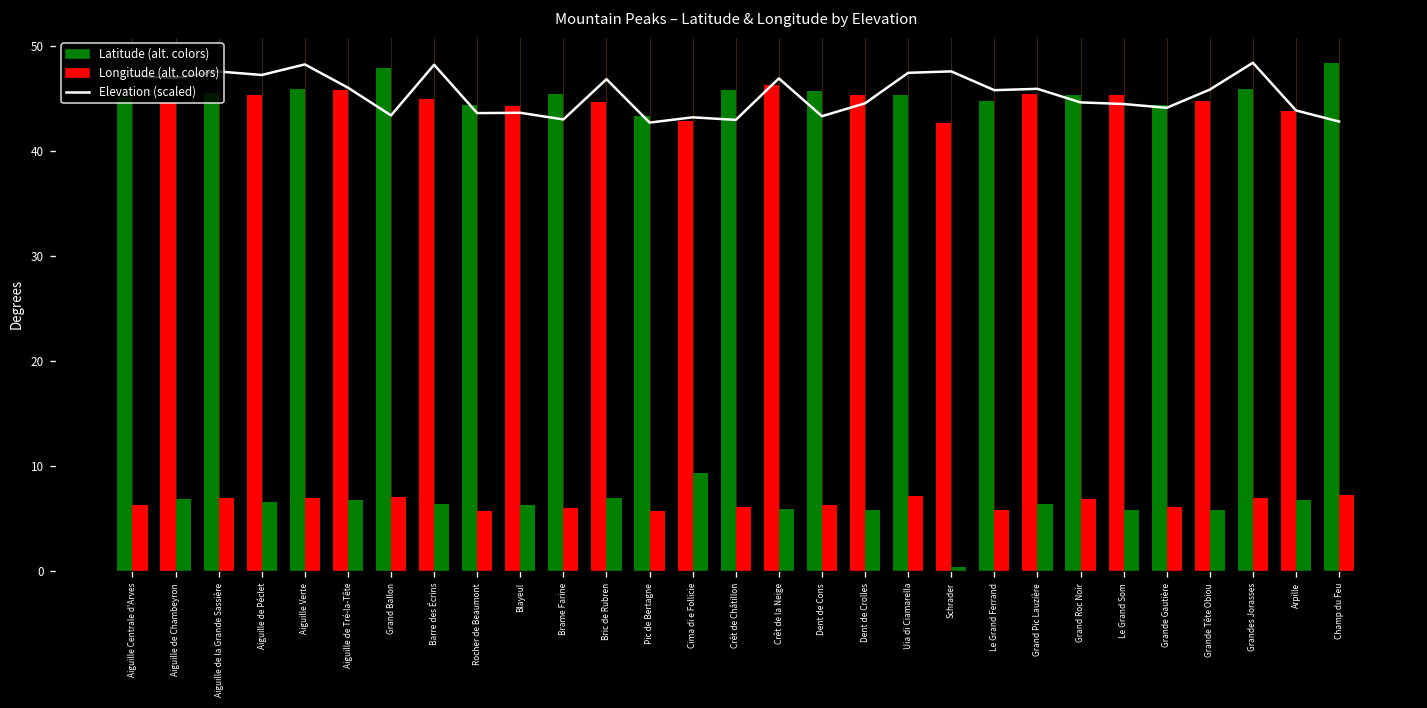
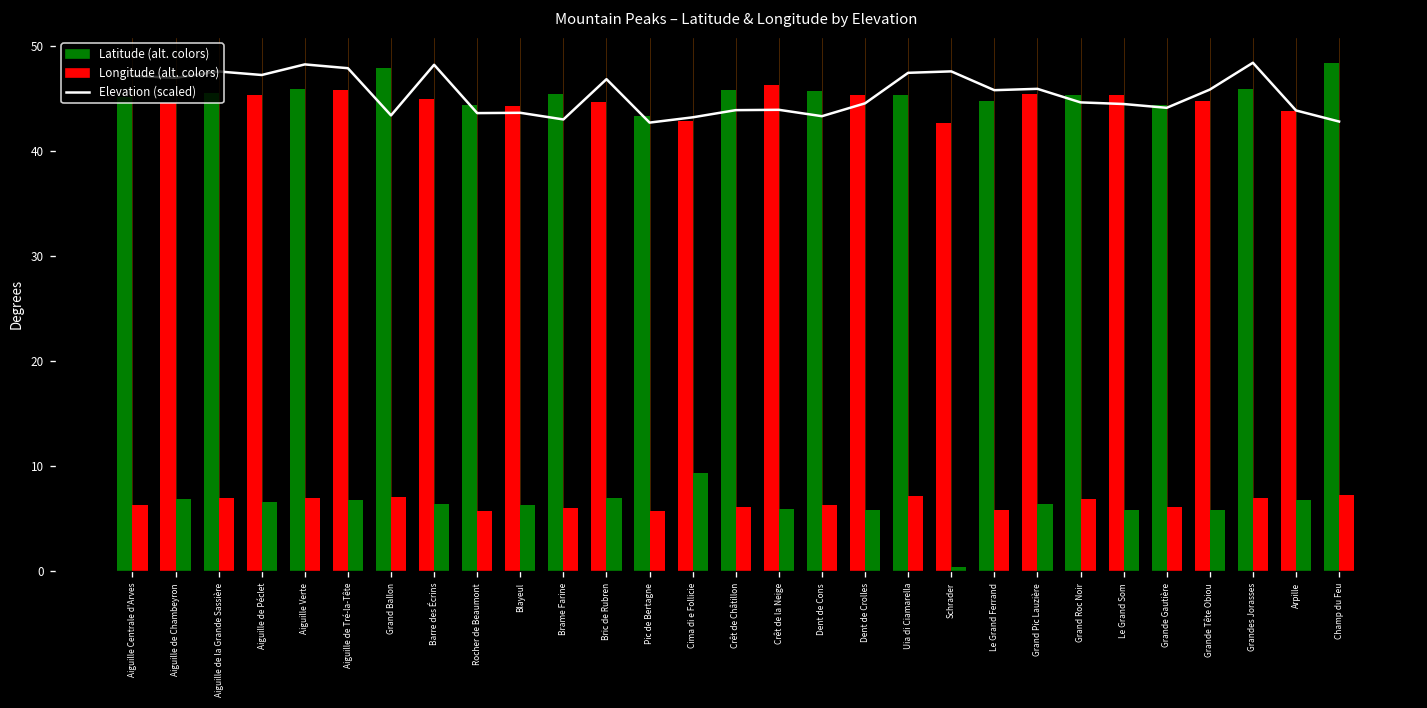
Elevation (scaled), Aiguille de Tré-la-Tête: 46 -> 48
Elevation (scaled), Crêt de Châtillon: 43 -> 44
Elevation (scaled), Crêt de la Neige: 47 -> 44
